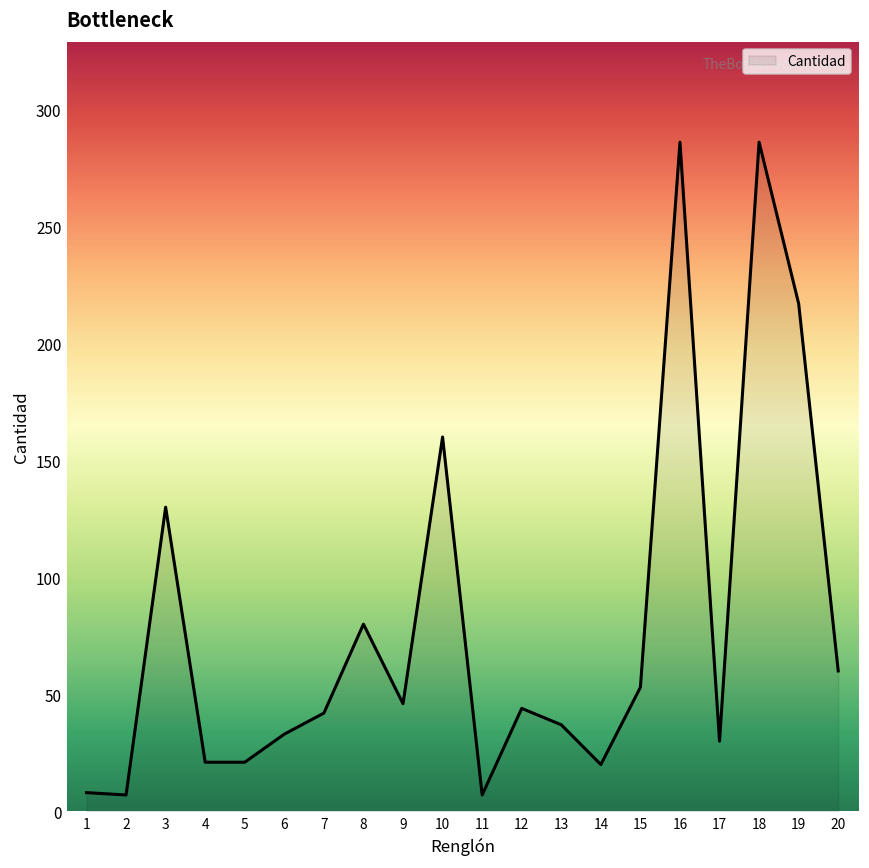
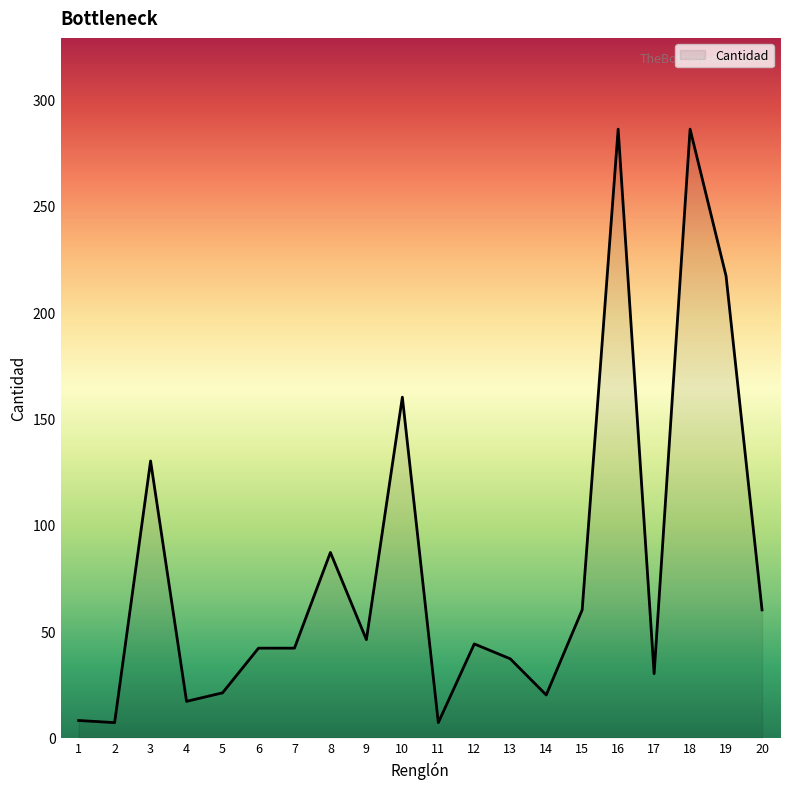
4: 21 -> 17
6: 33 -> 42
8: 80 -> 87
15: 53 -> 60
